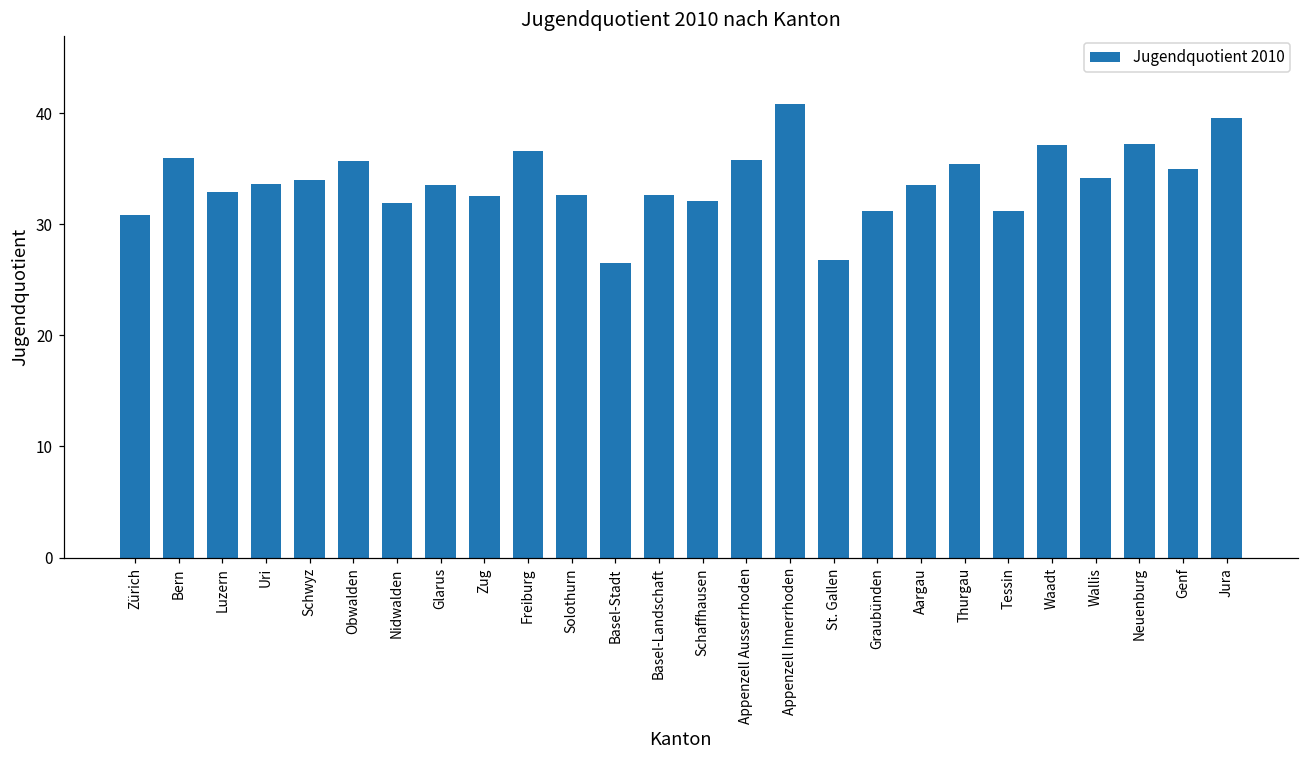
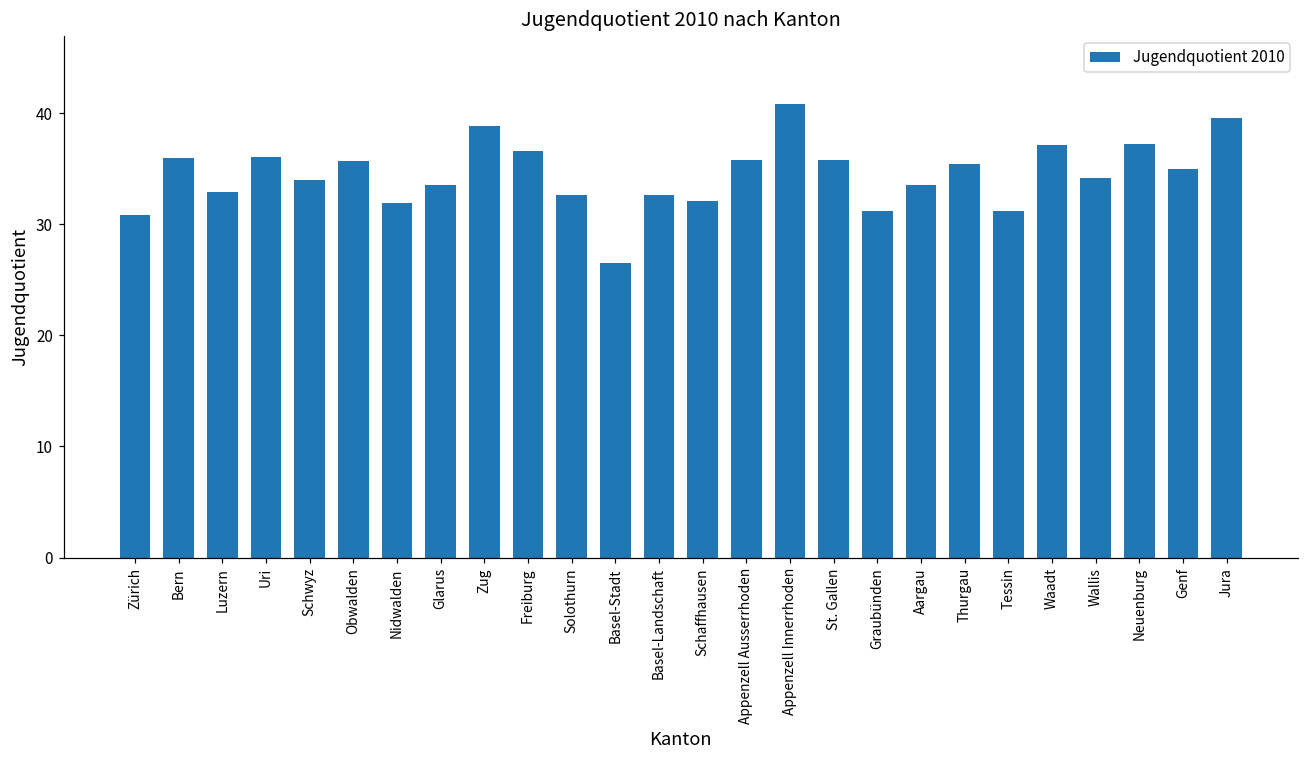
Uri: 33.6 -> 36.0
Zug: 32.6 -> 38.9
St. Gallen: 26.8 -> 35.8
